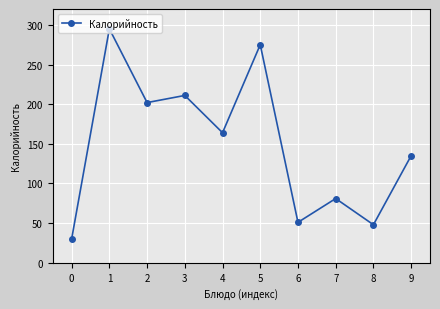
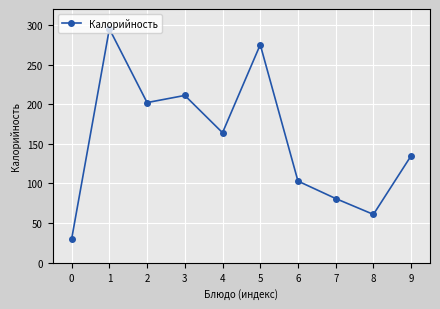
6: 50 -> 100
8: 50 -> 60
